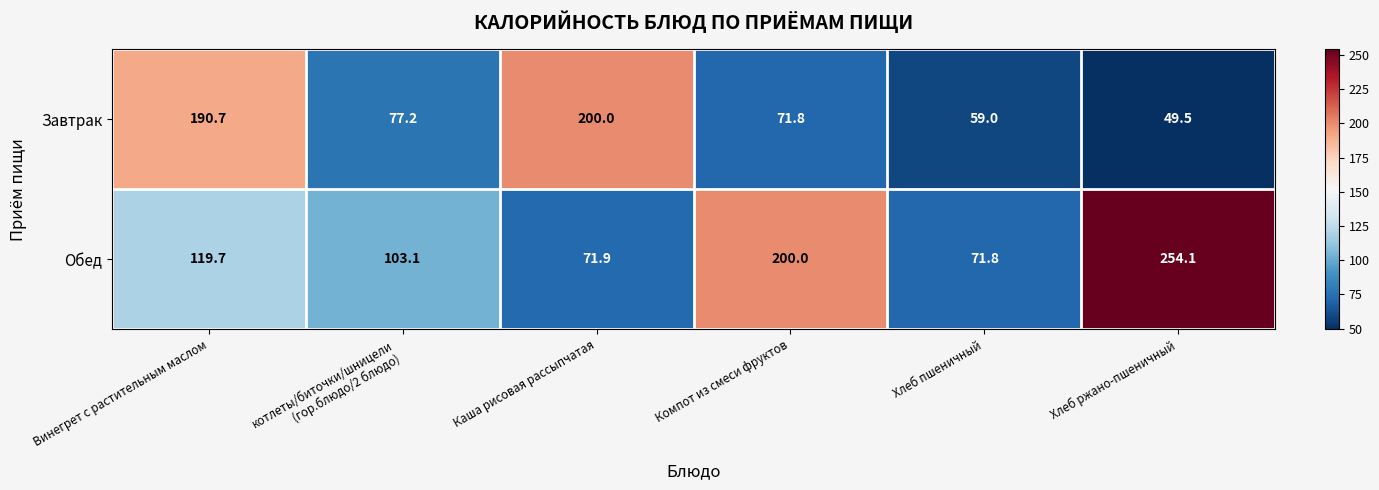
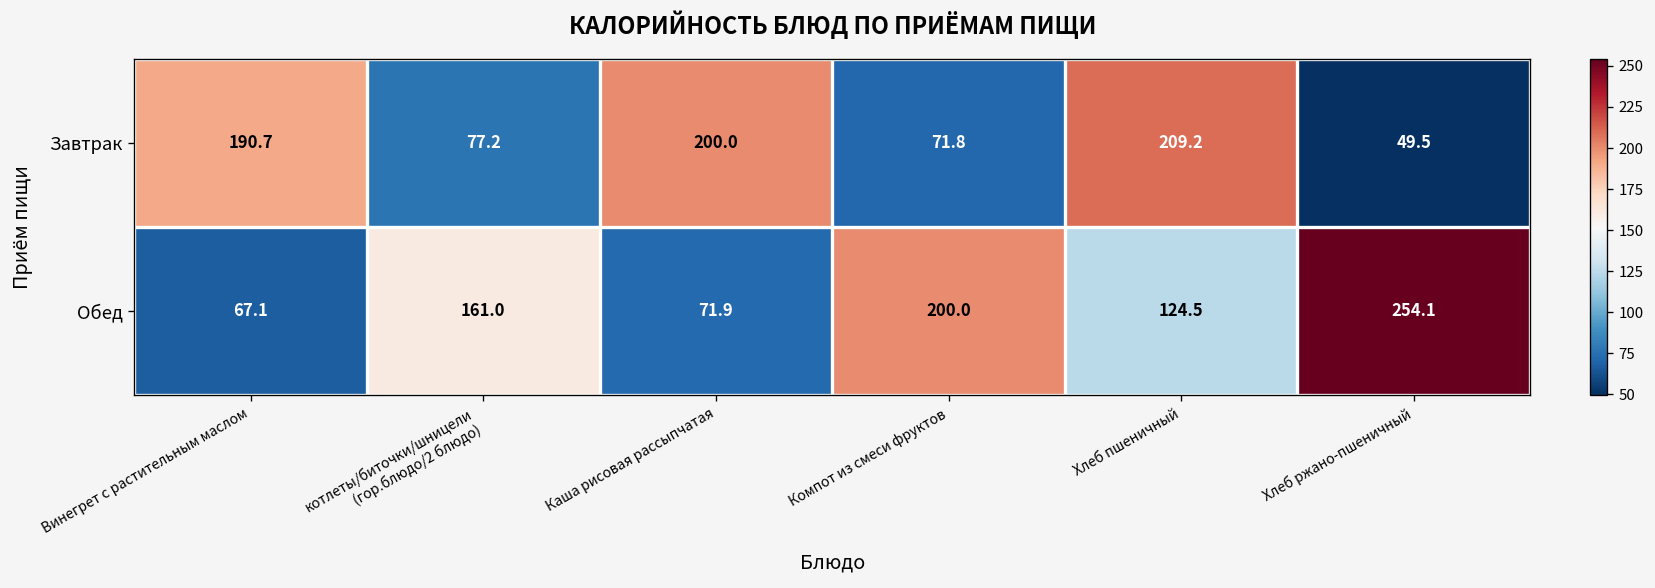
Завтрак, Хлеб пшеничный: 59.0 -> 209.2
Обед, Винегрет с растительным маслом: 119.7 -> 67.1
Обед, котлеты/биточки/шницели (гор.блюдо/2 блюдо): 103.1 -> 161.0
Обед, Хлеб пшеничный: 71.8 -> 124.5
